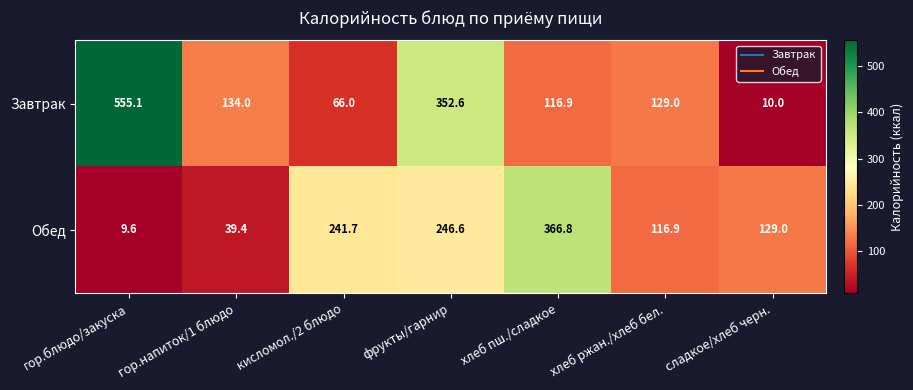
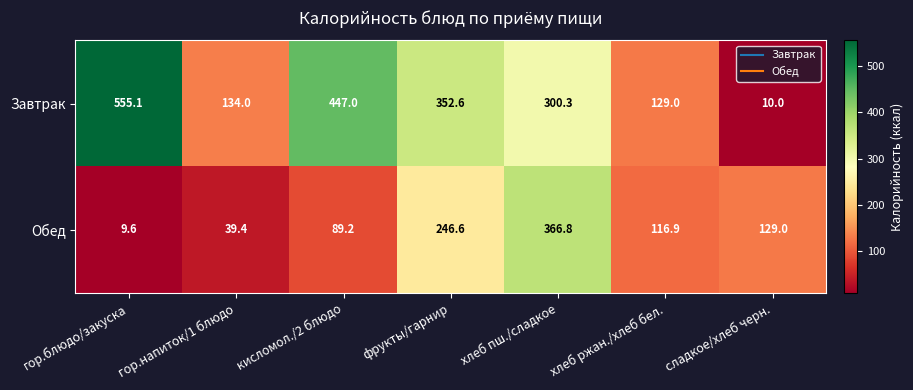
Завтрак, кисломол./2 блюдо: 66.0 -> 447.0
Завтрак, хлеб пш./сладкое: 116.9 -> 300.3
Обед, кисломол./2 блюдо: 241.7 -> 89.2
